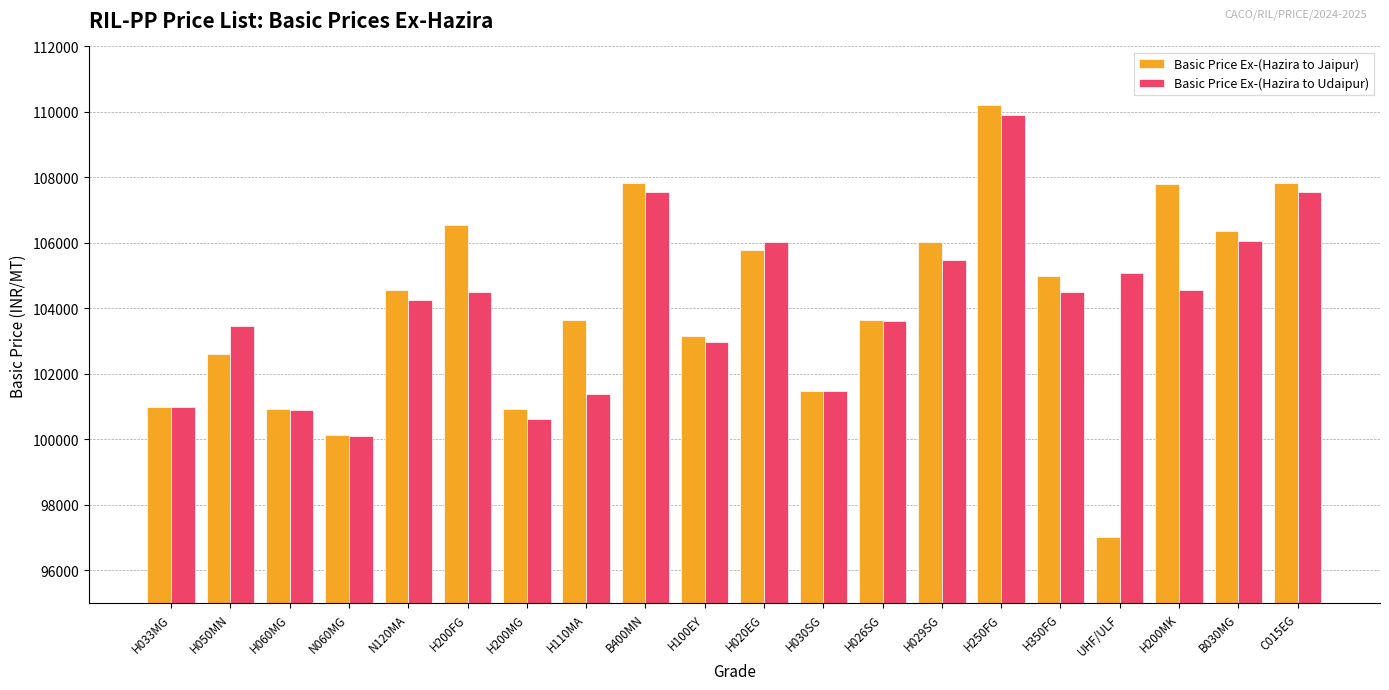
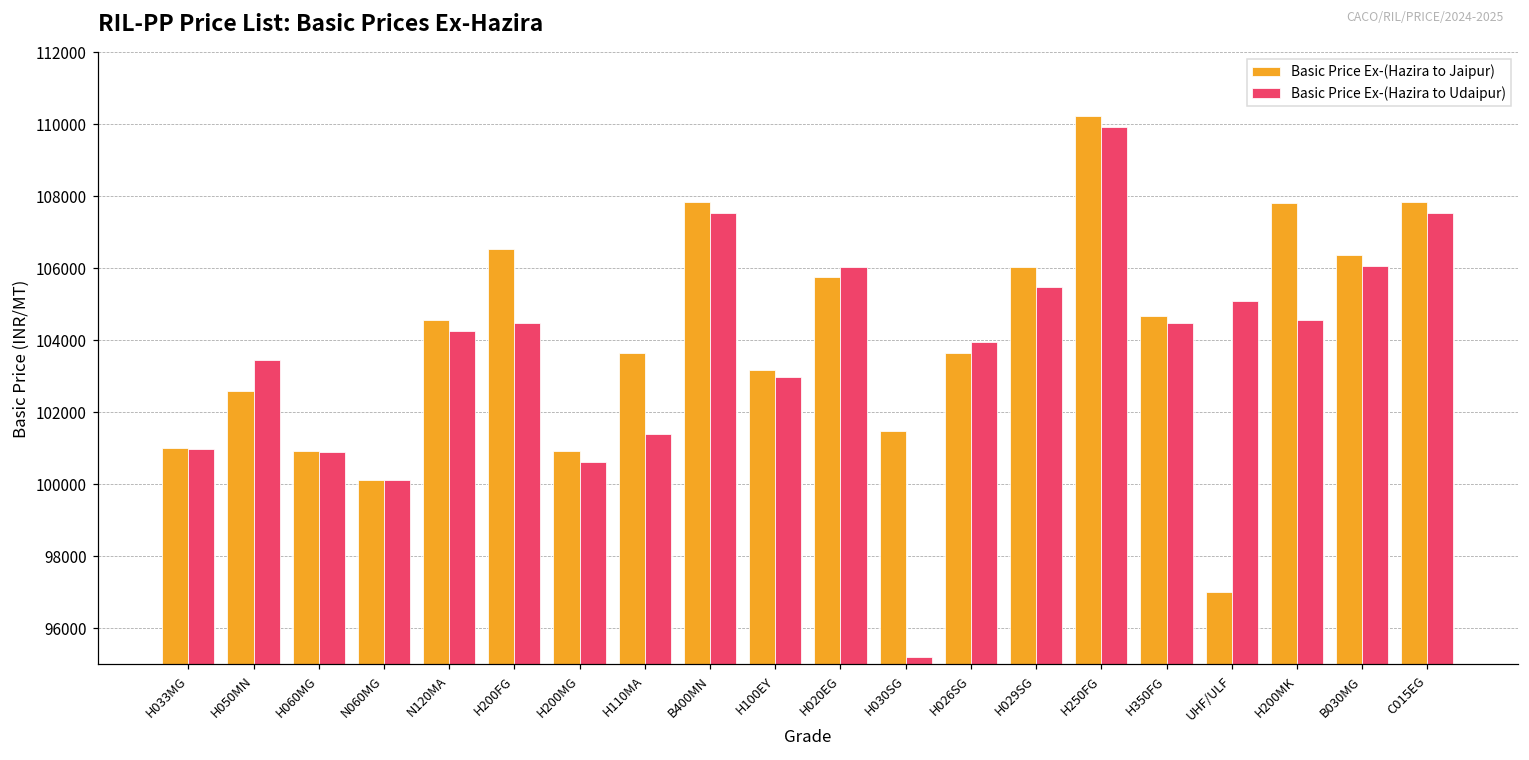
Basic Price Ex-(Hazira to Udaipur), H030SG: 101500 -> 95200
Basic Price Ex-(Hazira to Udaipur), H026SG: 103600 -> 103900
Basic Price Ex-(Hazira to Jaipur), H350FG: 105000 -> 104700
